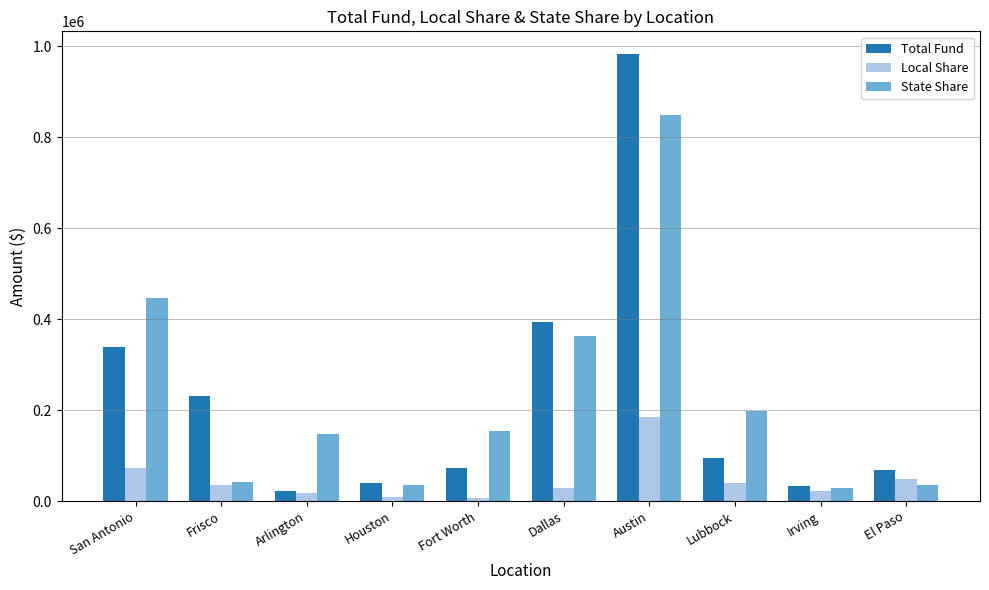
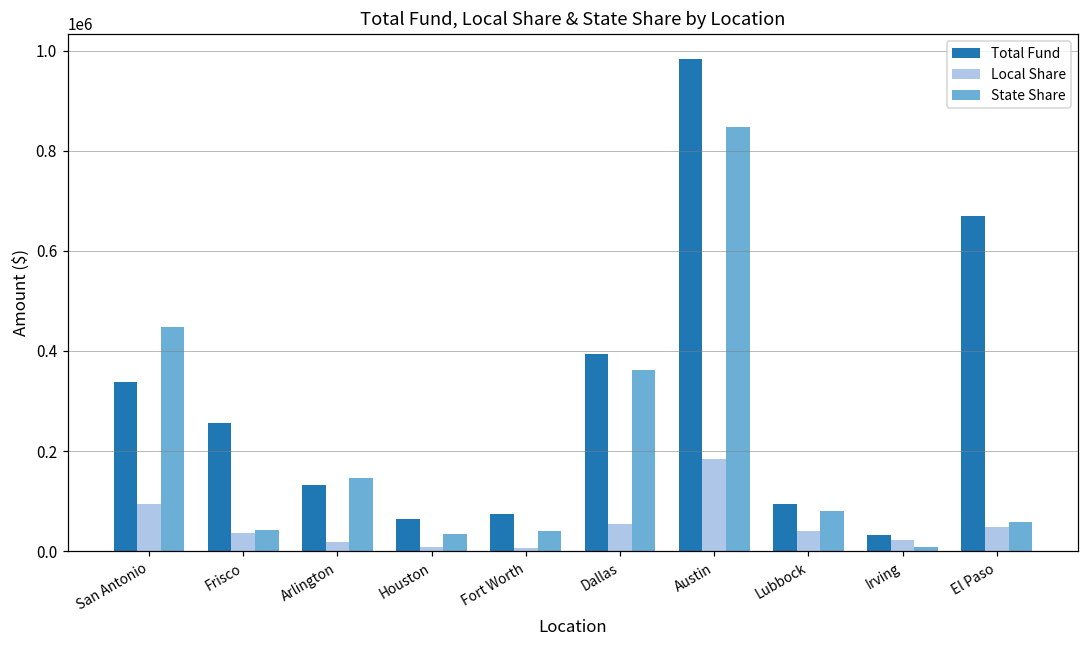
Local Share, San Antonio: 70000 -> 90000
Total Fund, Frisco: 230000 -> 260000
Total Fund, Arlington: 20000 -> 130000
Total Fund, Houston: 40000 -> 60000
State Share, Fort Worth: 150000 -> 40000
Local Share, Dallas: 30000 -> 50000
State Share, Lubbock: 200000 -> 80000
State Share, Irving: 30000 -> 10000
Total Fund, El Paso: 70000 -> 670000
State Share, El Paso: 40000 -> 60000
